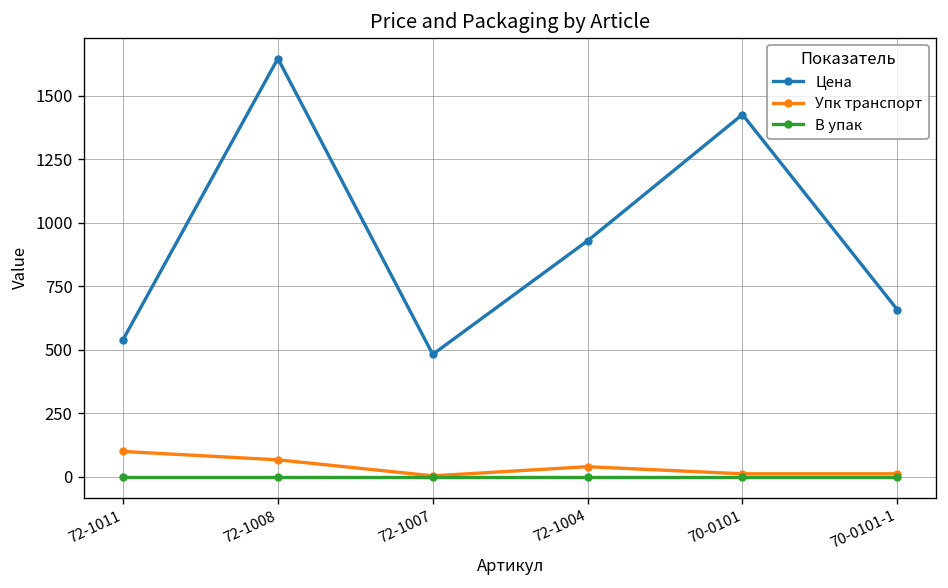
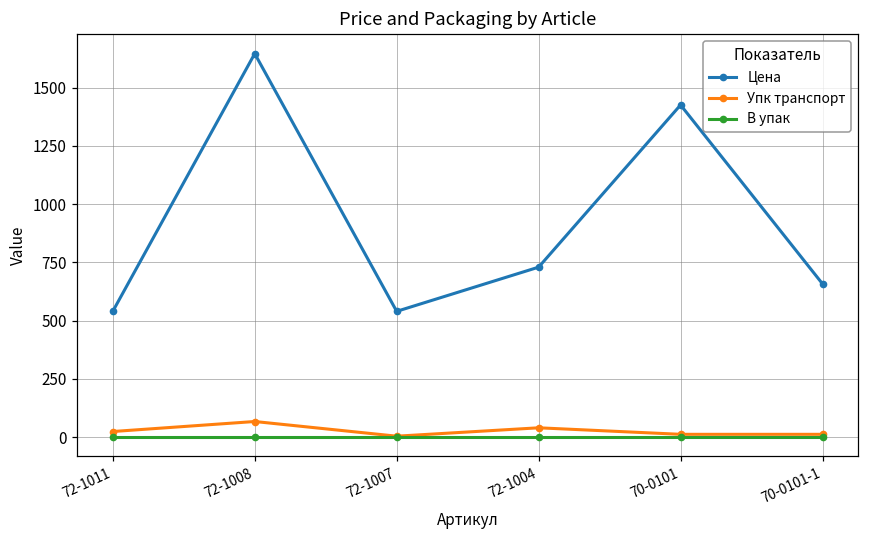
Упк транспорт, 72-1011: 100 -> 20
Цена, 72-1007: 480 -> 540
Цена, 72-1004: 930 -> 730
